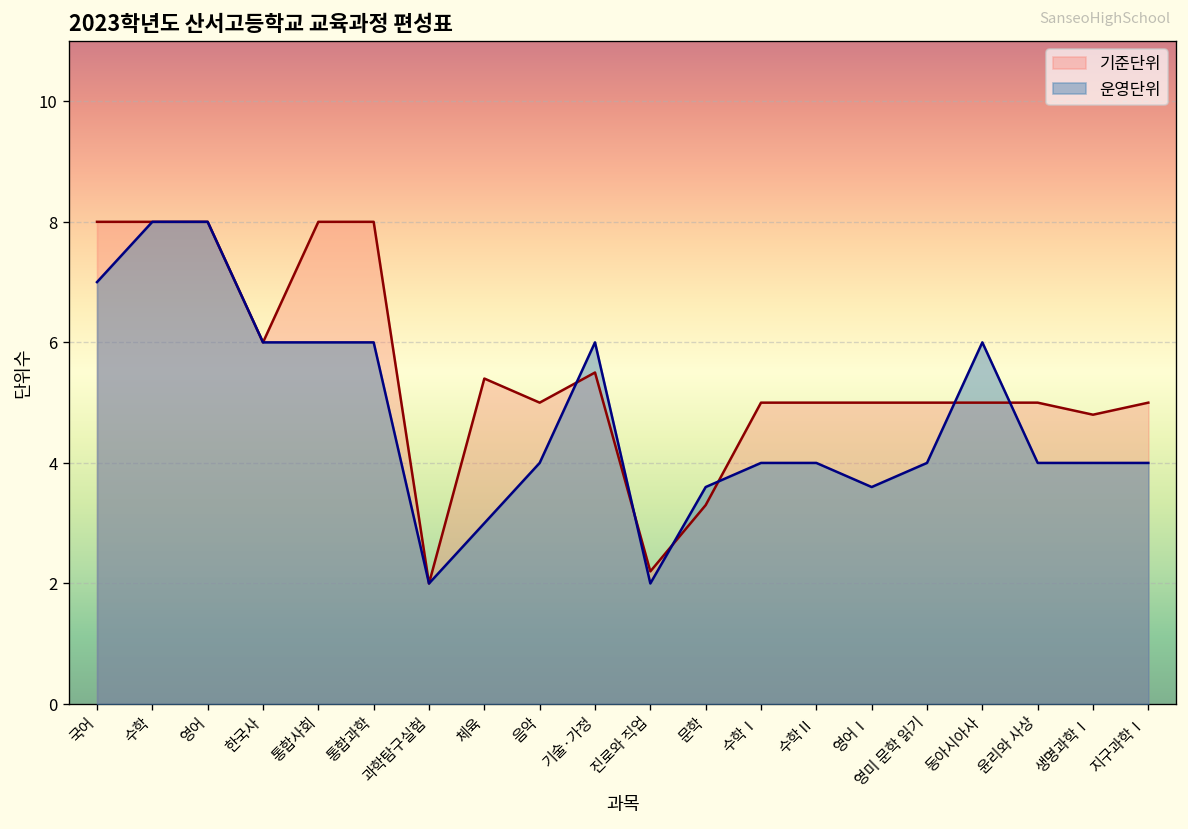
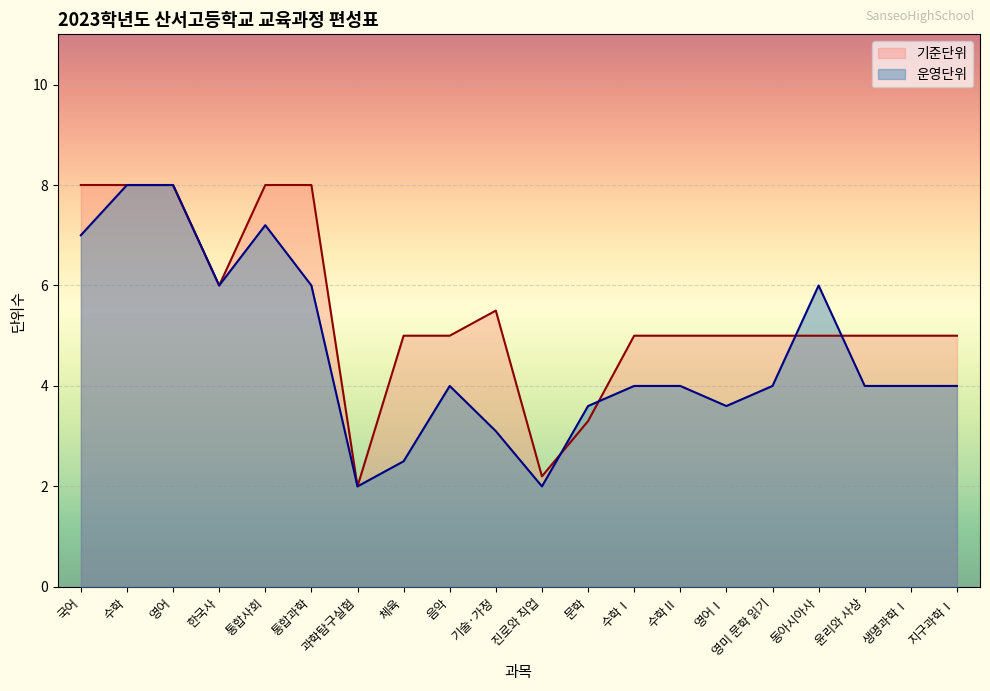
운영단위, 통합사회: 6.0 -> 7.2
기준단위, 체육: 5.4 -> 5.0
운영단위, 체육: 3.0 -> 2.5
운영단위, 기술·가정: 6.0 -> 3.1
기준단위, 생명과학Ⅰ: 4.8 -> 5.0
